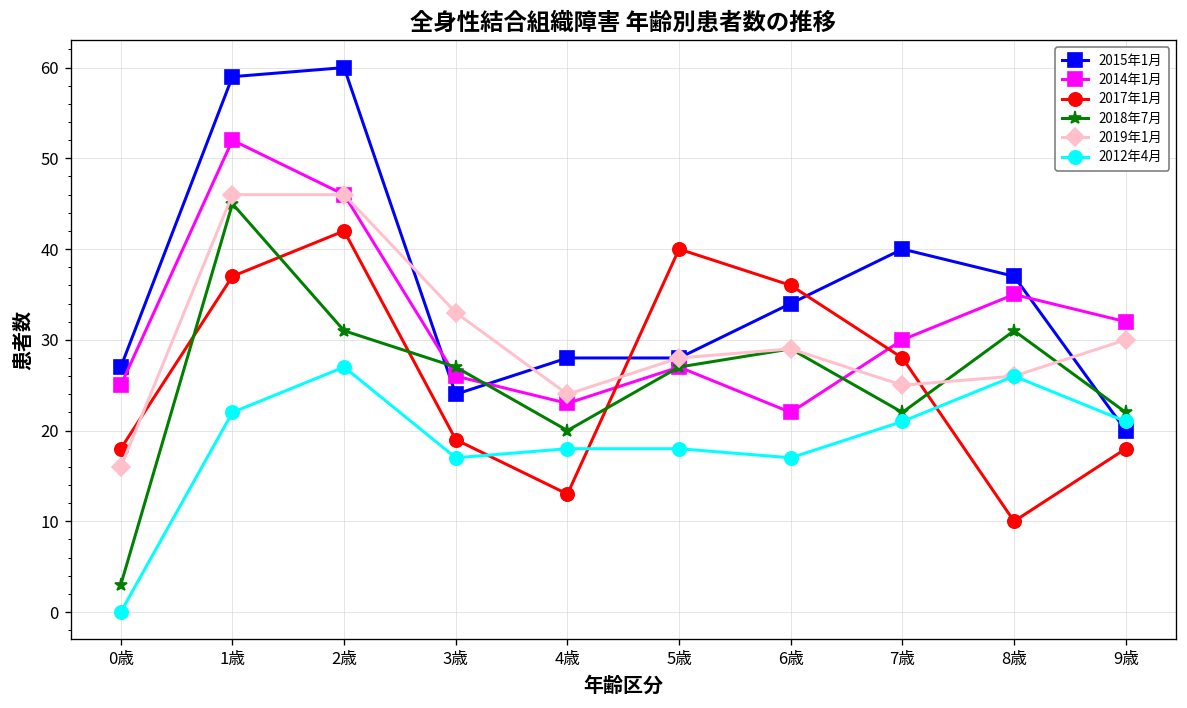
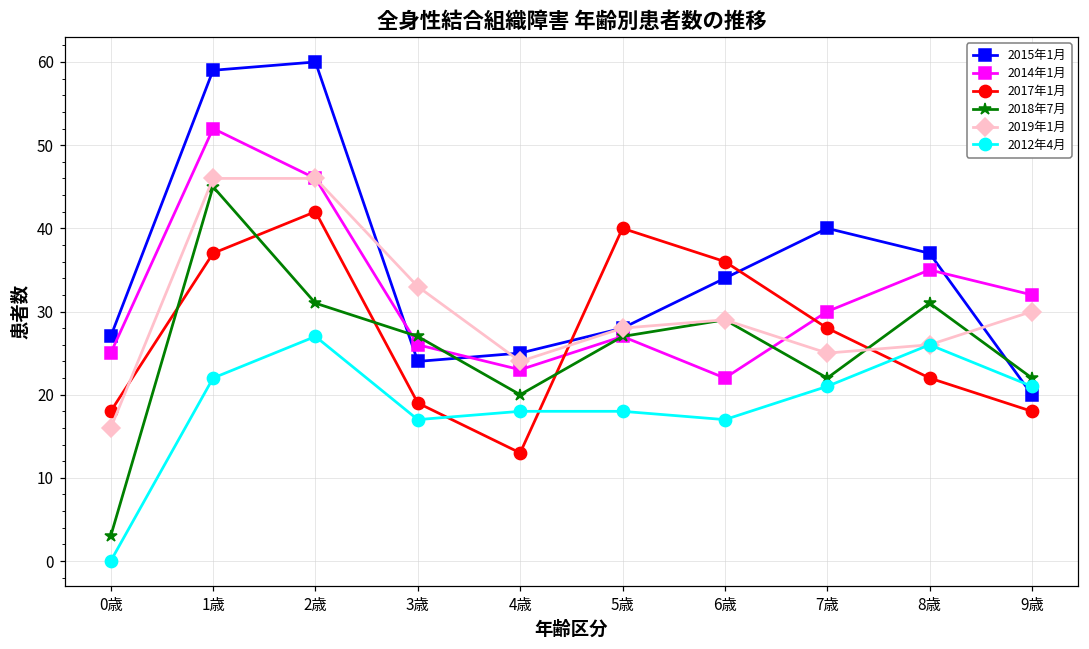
2015年1月, 4歳: 28 -> 25
2017年1月, 8歳: 10 -> 22
